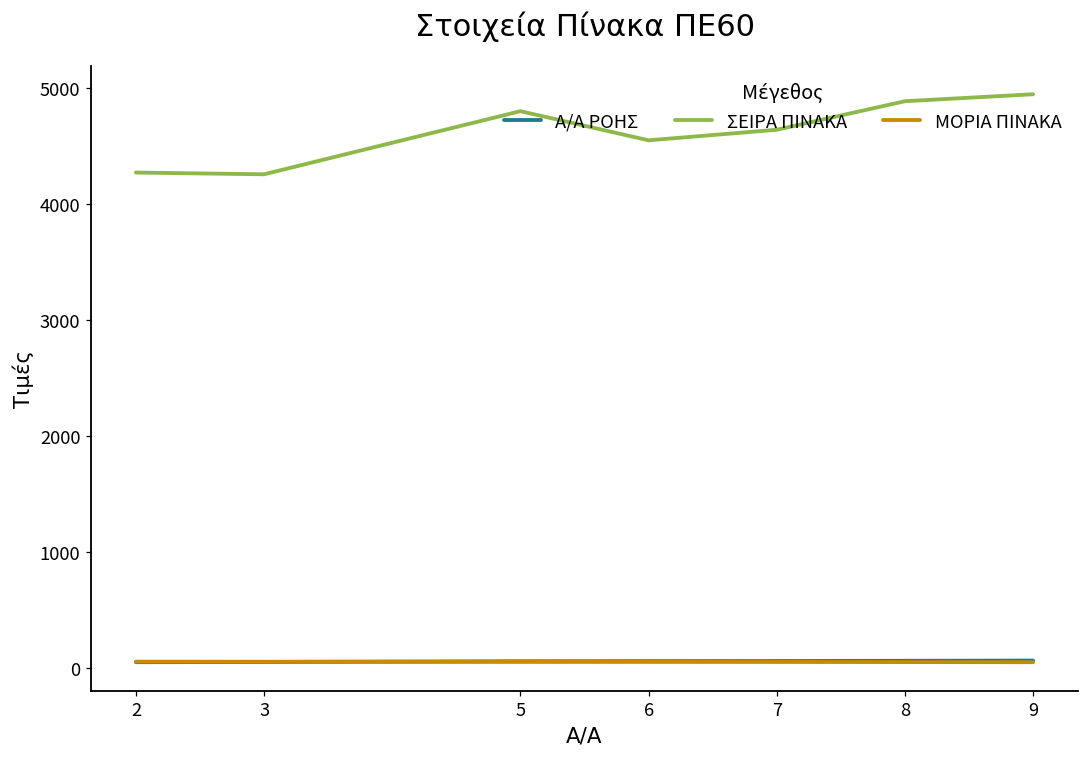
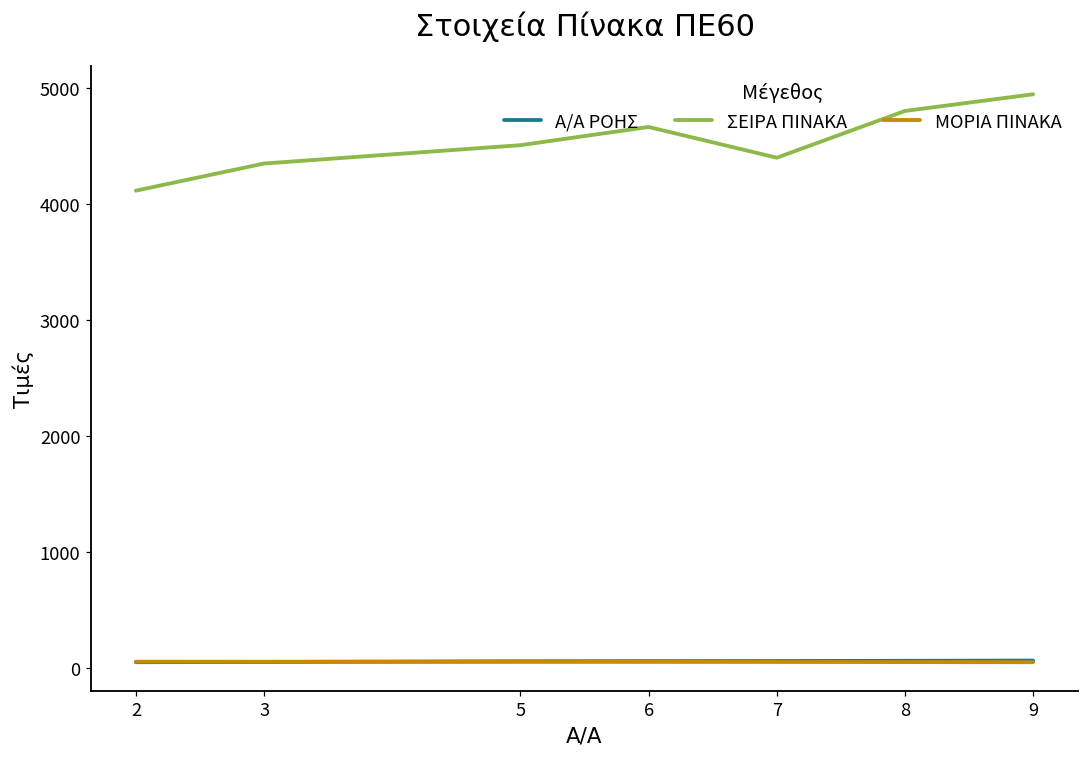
ΣΕΙΡΑ ΠΙΝΑΚΑ, 2: 4270 -> 4110
ΣΕΙΡΑ ΠΙΝΑΚΑ, 3: 4250 -> 4350
ΣΕΙΡΑ ΠΙΝΑΚΑ, 5: 4800 -> 4500
ΣΕΙΡΑ ΠΙΝΑΚΑ, 6: 4550 -> 4660
ΣΕΙΡΑ ΠΙΝΑΚΑ, 7: 4640 -> 4400
ΣΕΙΡΑ ΠΙΝΑΚΑ, 8: 4880 -> 4800
